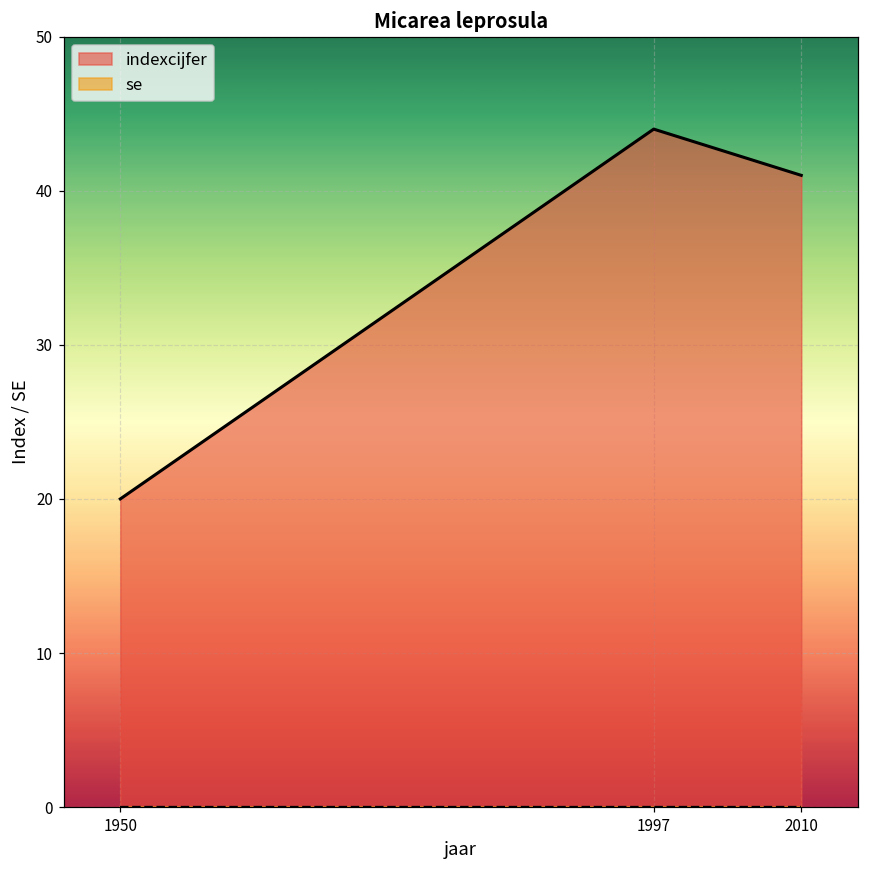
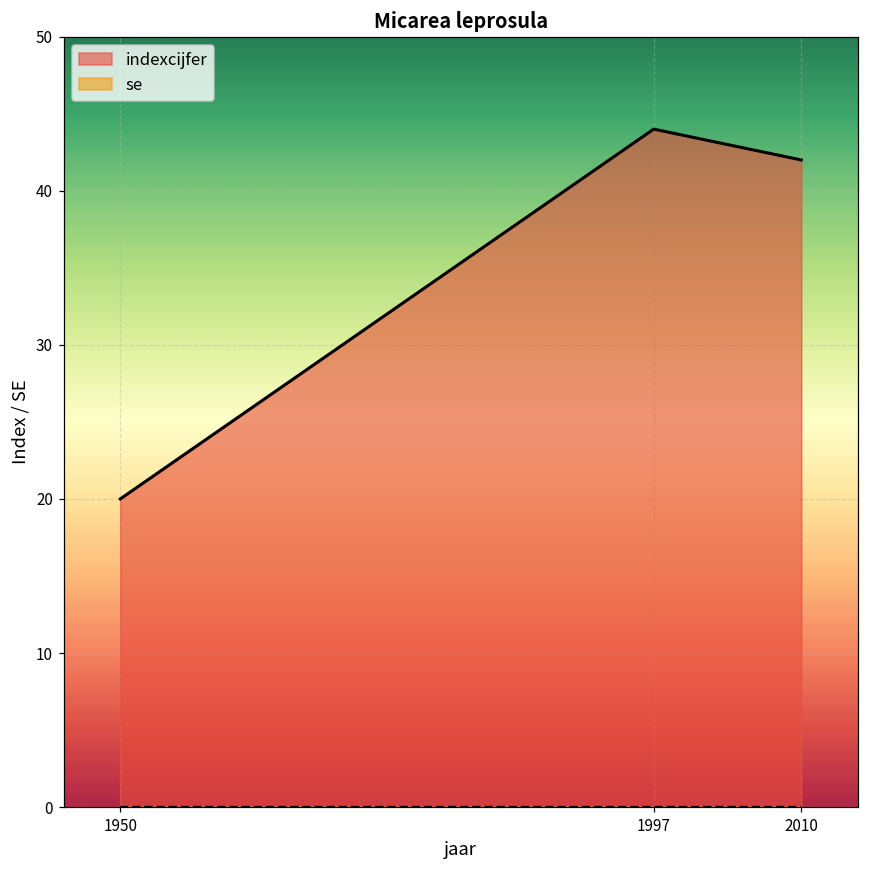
indexcijfer, 2010: 41 -> 42
